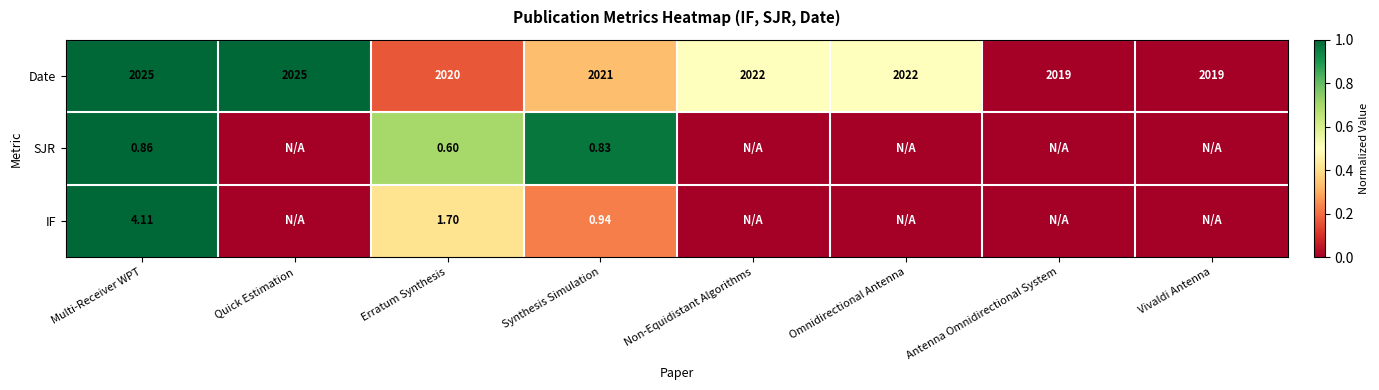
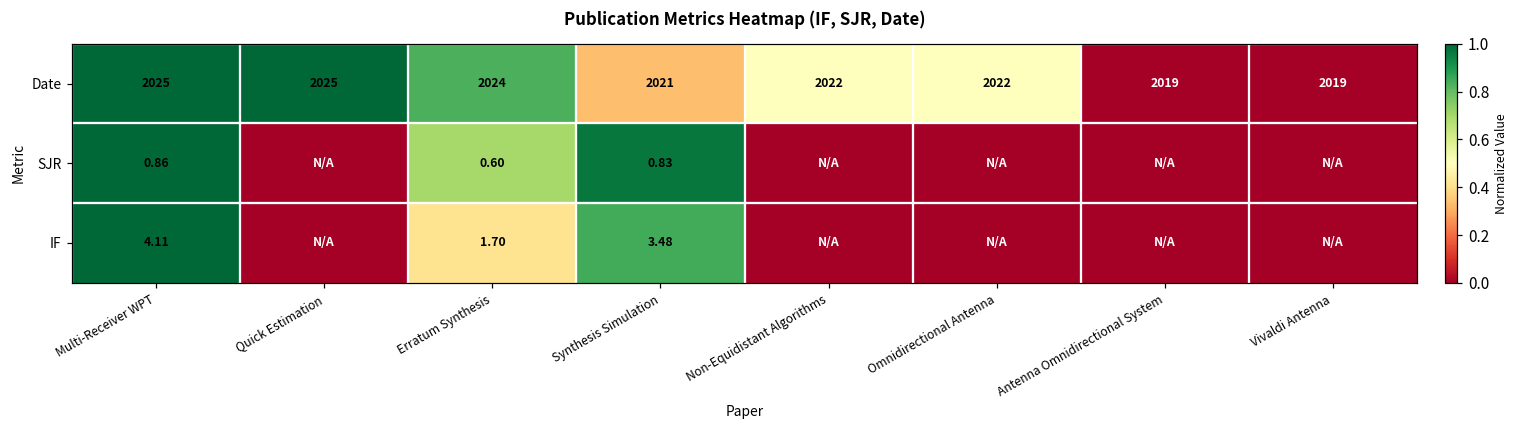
Date, Erratum Synthesis: 2020 -> 2024
IF, Synthesis Simulation: 0.94 -> 3.48
